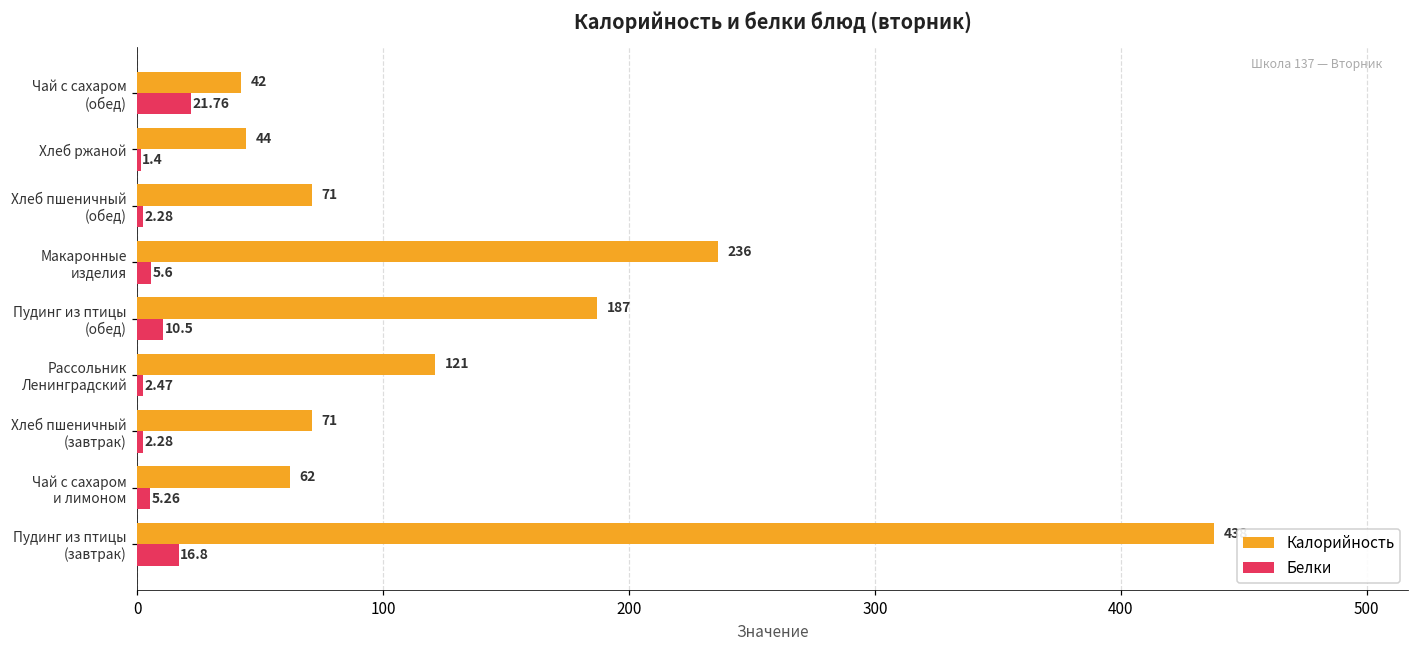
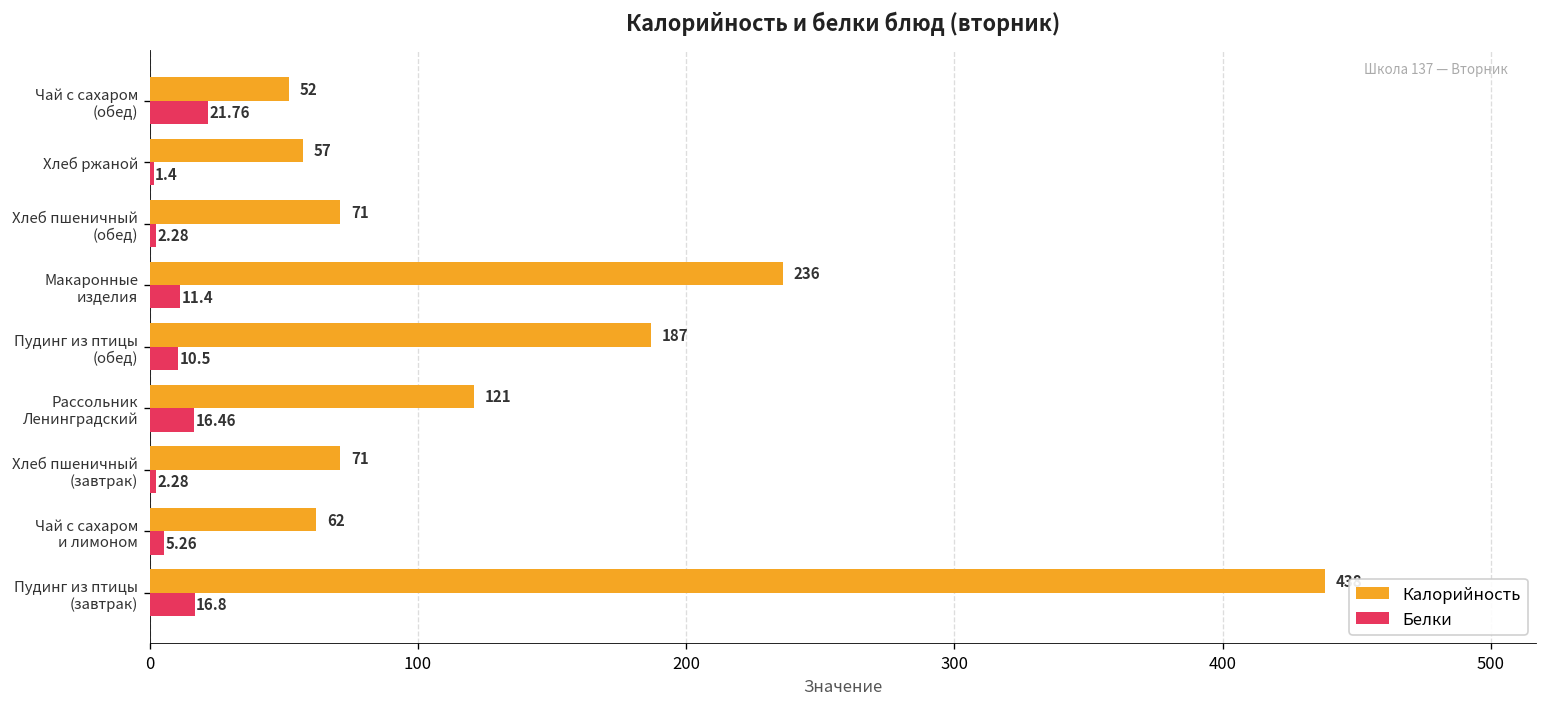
Калорийность, Чай с сахаром (обед): 42 -> 52
Калорийность, Хлеб ржаной: 44 -> 57
Белки, Макаронные изделия: 5.6 -> 11.4
Белки, Рассольник Ленинградский: 2.47 -> 16.46
